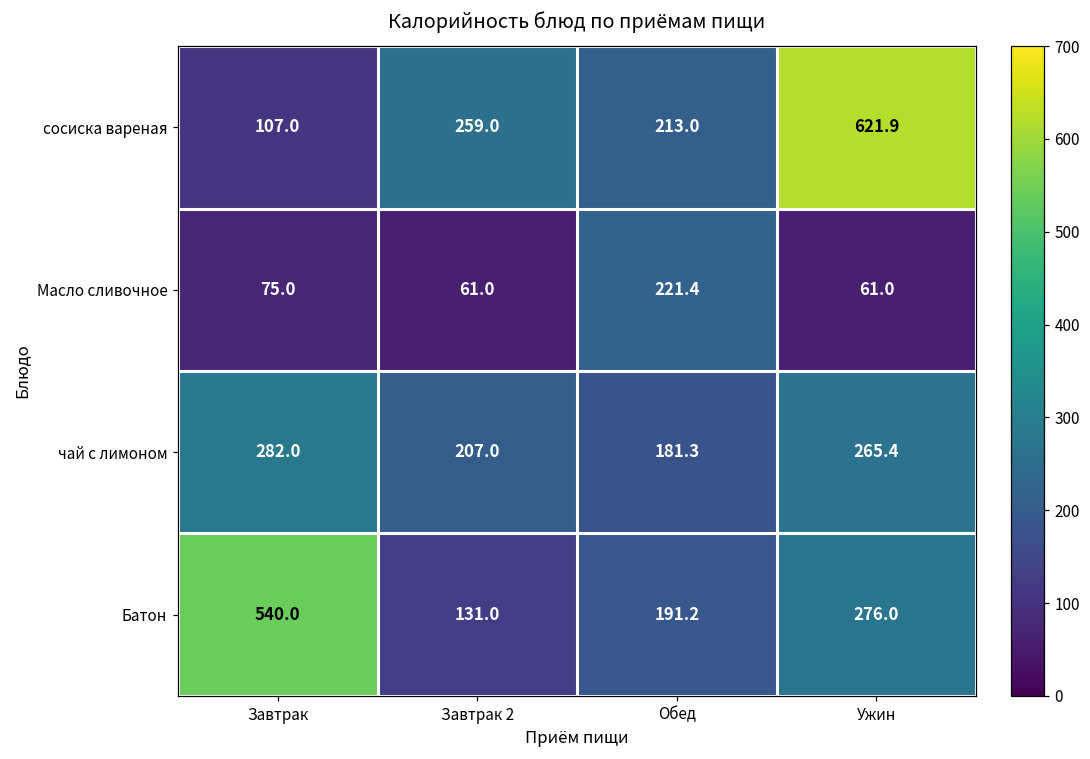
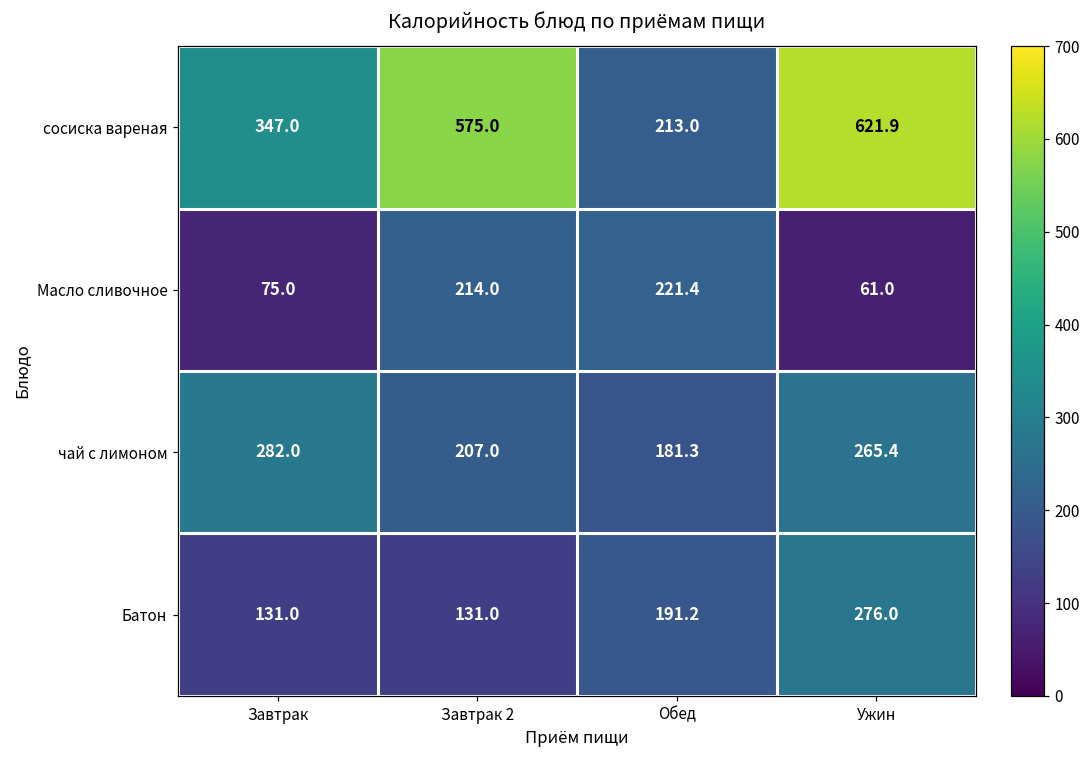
сосиска вареная, Завтрак: 107.0 -> 347.0
сосиска вареная, Завтрак 2: 259.0 -> 575.0
Масло сливочное, Завтрак 2: 61.0 -> 214.0
Батон, Завтрак: 540.0 -> 131.0
